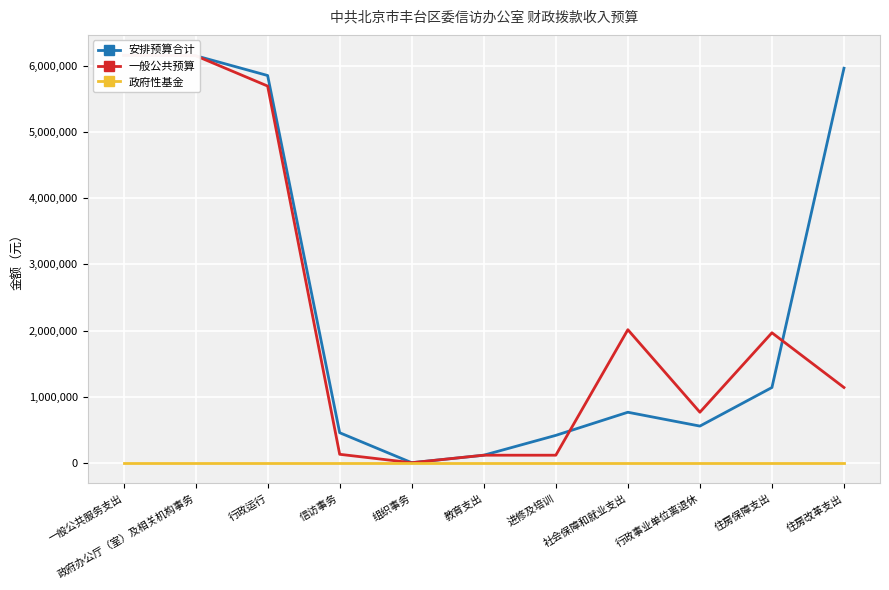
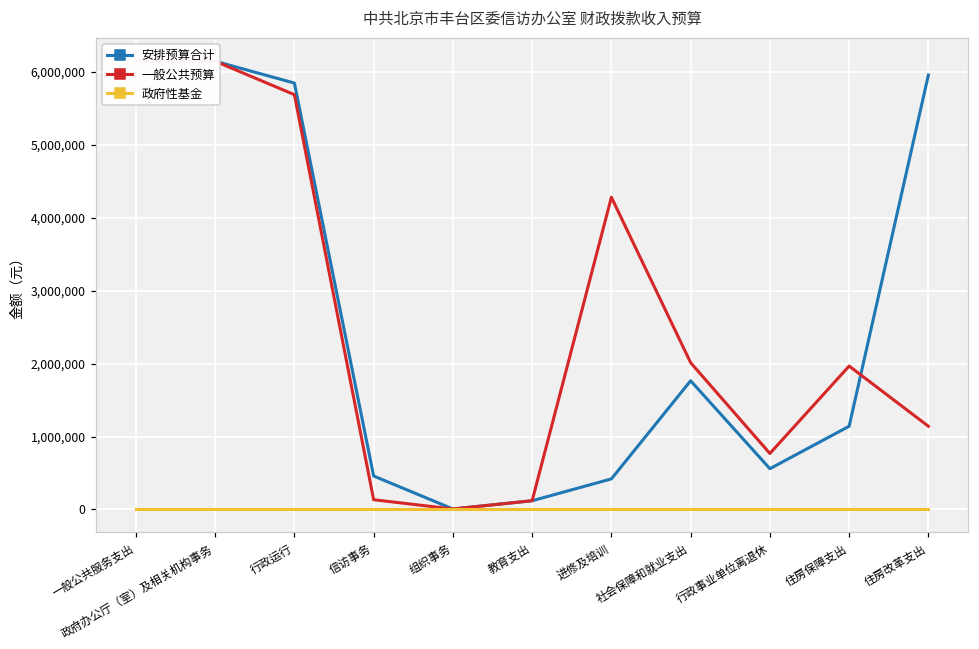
一般公共预算, 进修及培训: 100,000 -> 4,300,000
安排预算合计, 社会保障和就业支出: 800,000 -> 1,800,000
